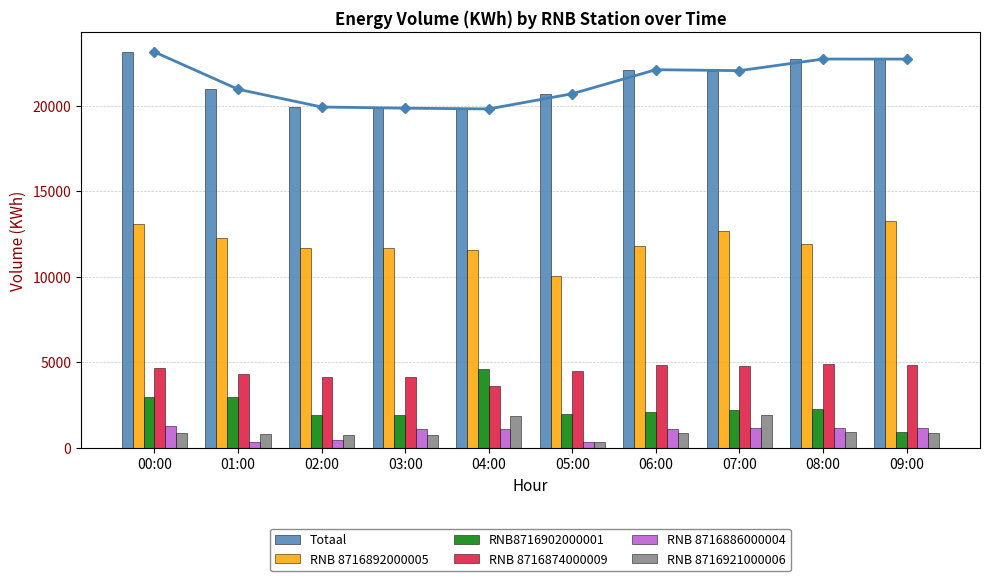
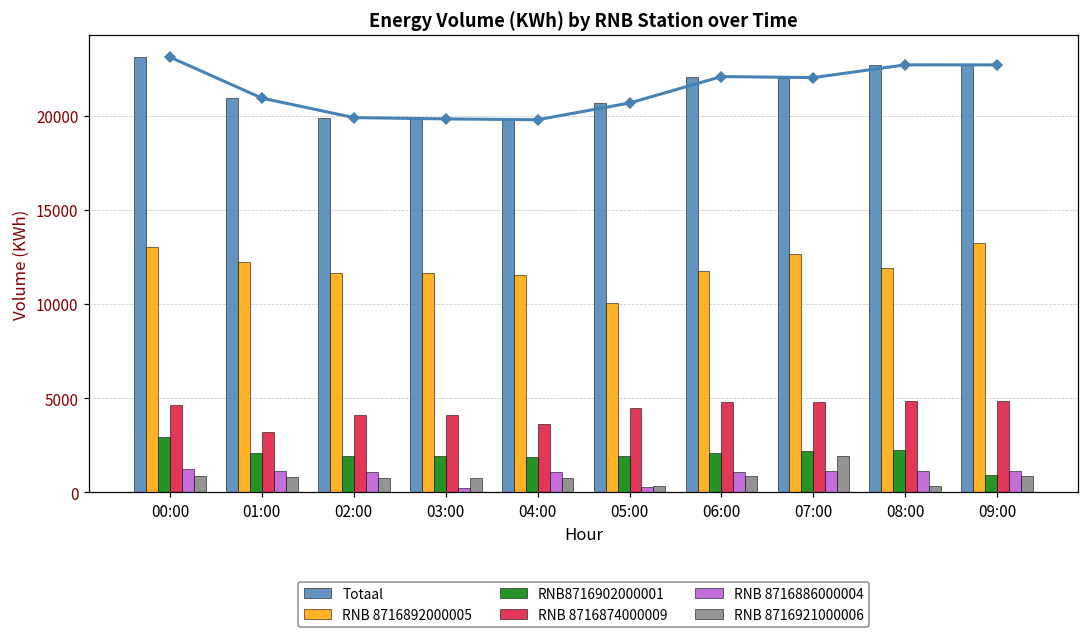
RNB8716902000001, 01:00: 2900 -> 2100
RNB 8716874000009, 01:00: 4300 -> 3200
RNB 8716886000004, 01:00: 300 -> 1200
RNB 8716886000004, 02:00: 500 -> 1100
RNB 8716886000004, 03:00: 1100 -> 300
RNB8716902000001, 04:00: 4600 -> 1900
RNB 8716921000006, 04:00: 1800 -> 800
RNB 8716921000006, 08:00: 900 -> 300
